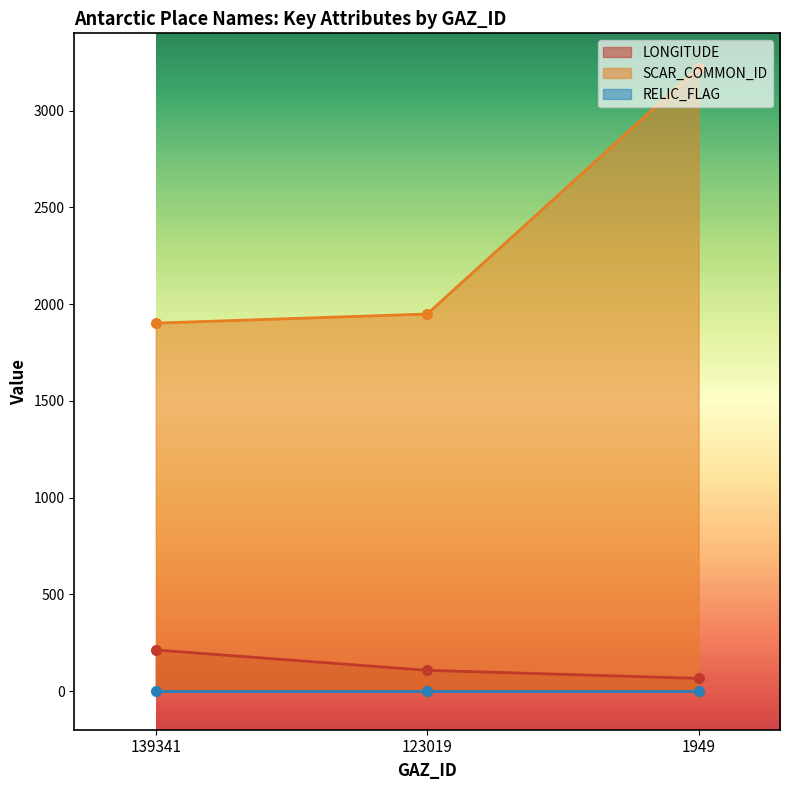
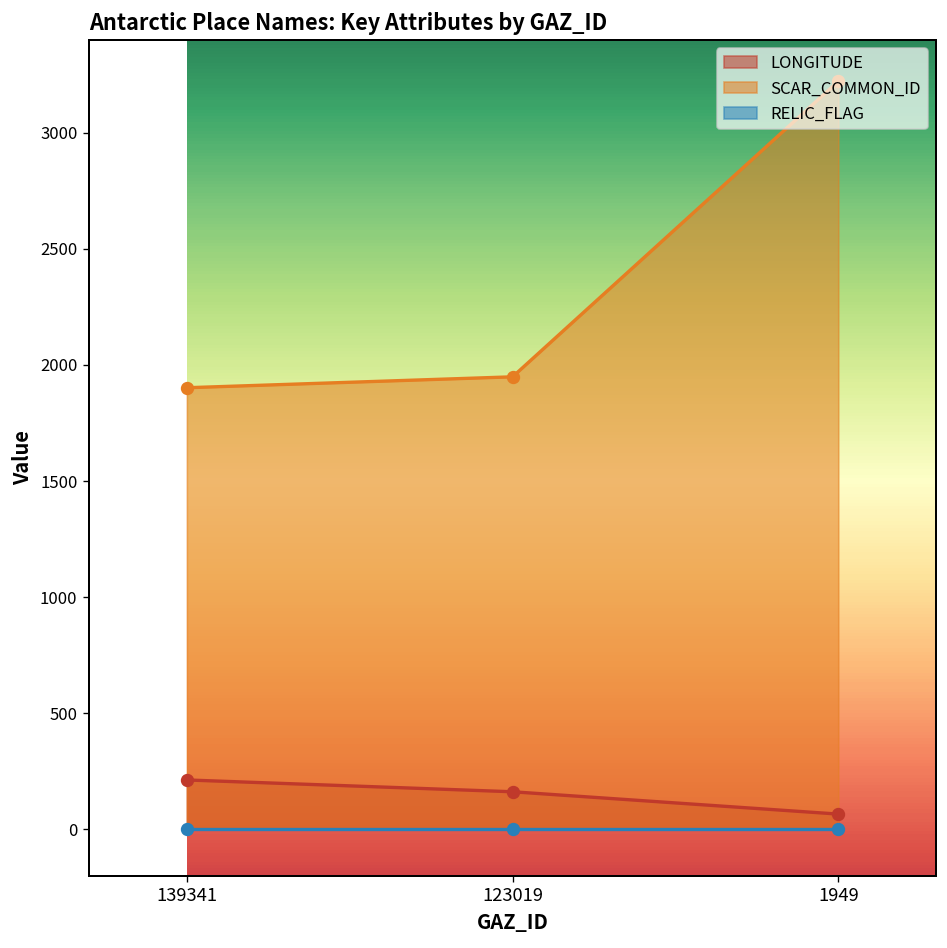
LONGITUDE, 123019: 110 -> 160
